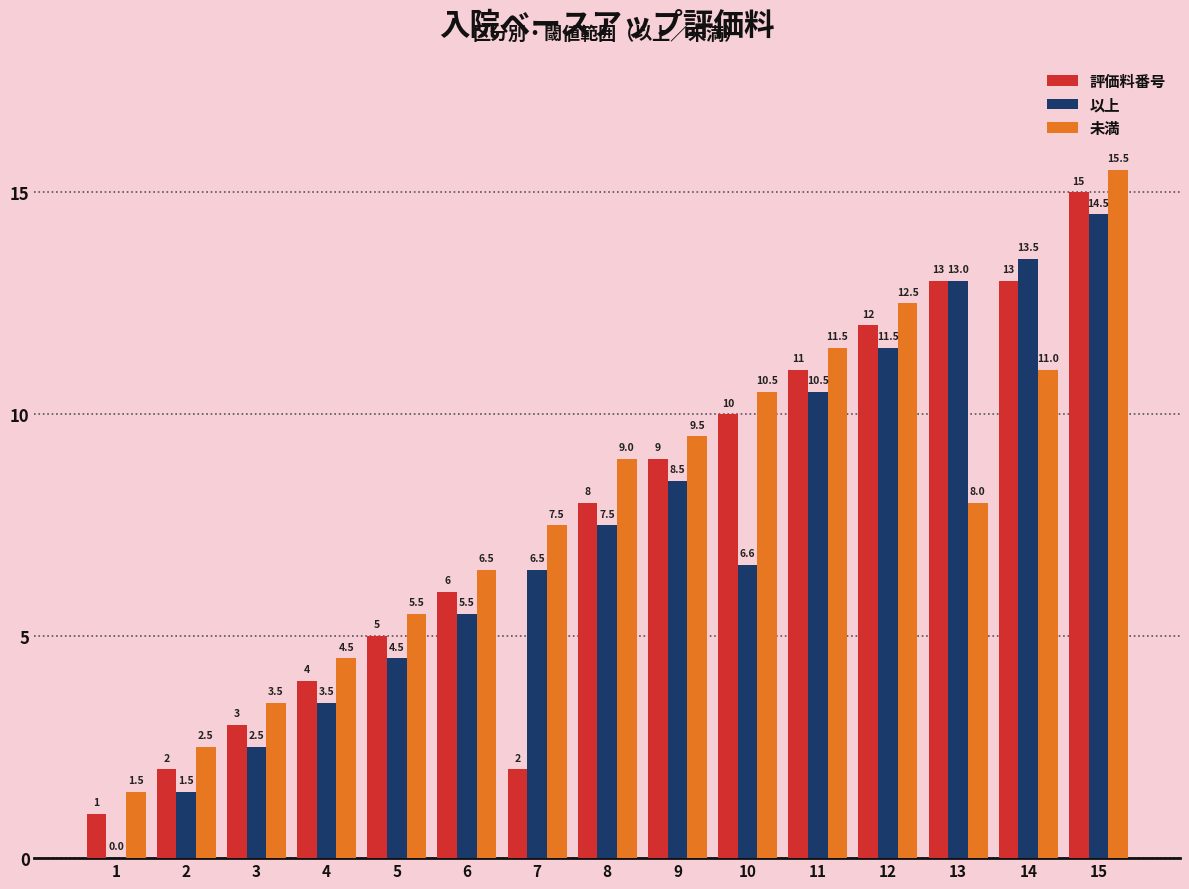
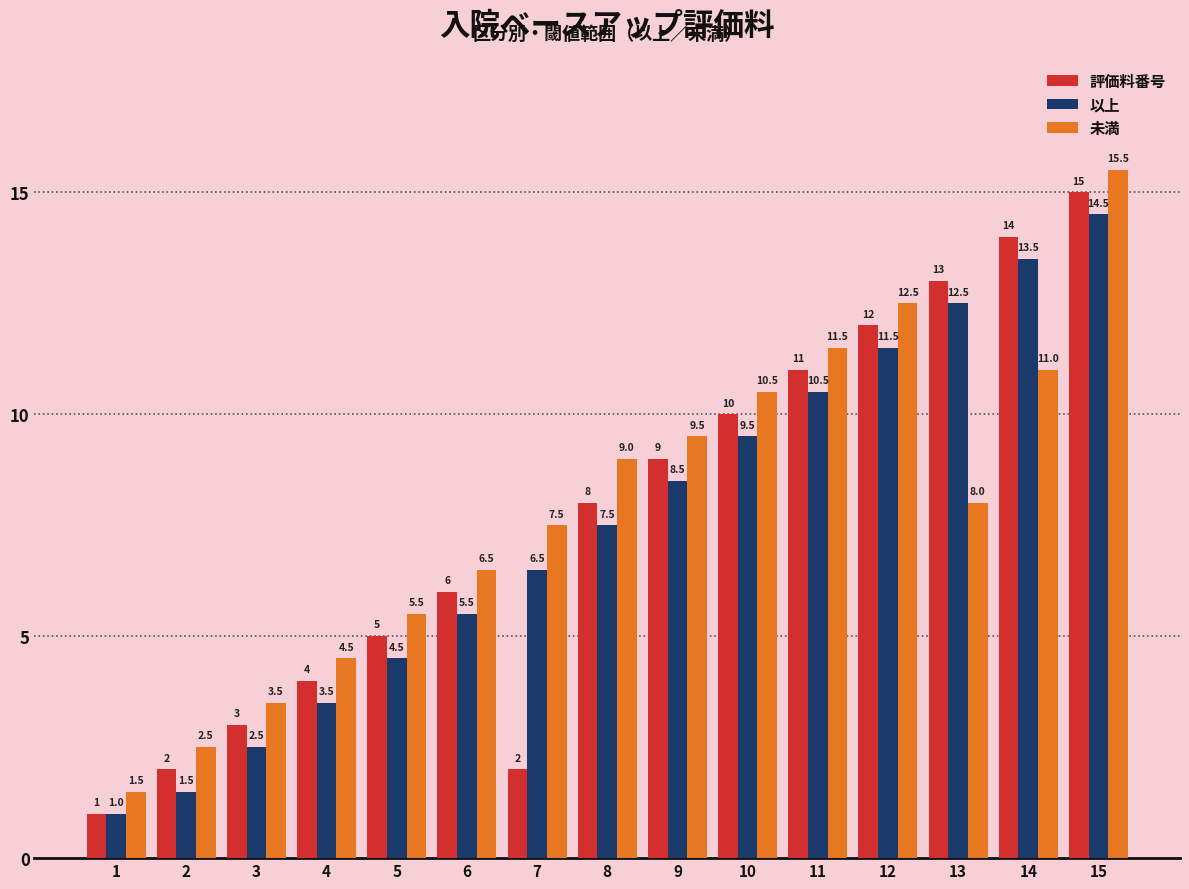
以上, 1: 0.0 -> 1.0
以上, 10: 6.6 -> 9.5
以上, 13: 13.0 -> 12.5
評価料番号, 14: 13 -> 14
